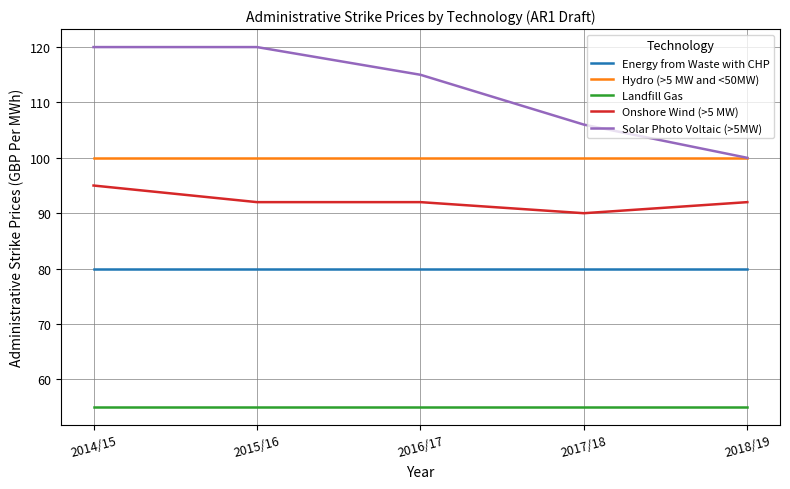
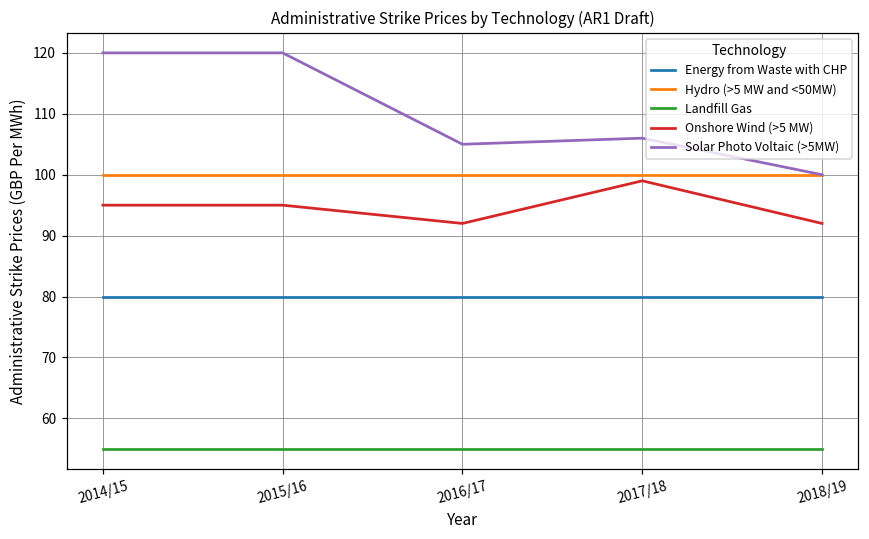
Onshore Wind (>5 MW), 2015/16: 92 -> 95
Solar Photo Voltaic (>5MW), 2016/17: 115 -> 105
Onshore Wind (>5 MW), 2017/18: 90 -> 99
